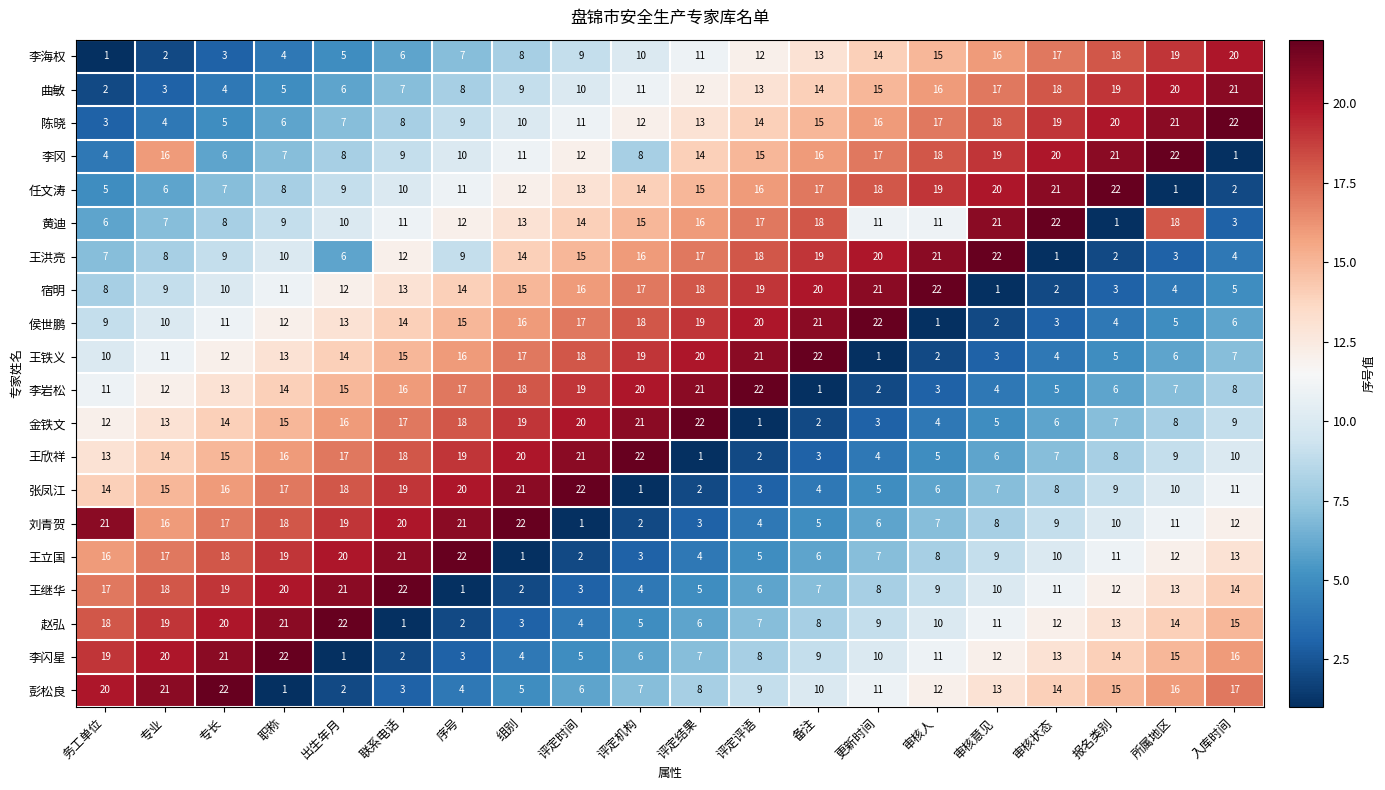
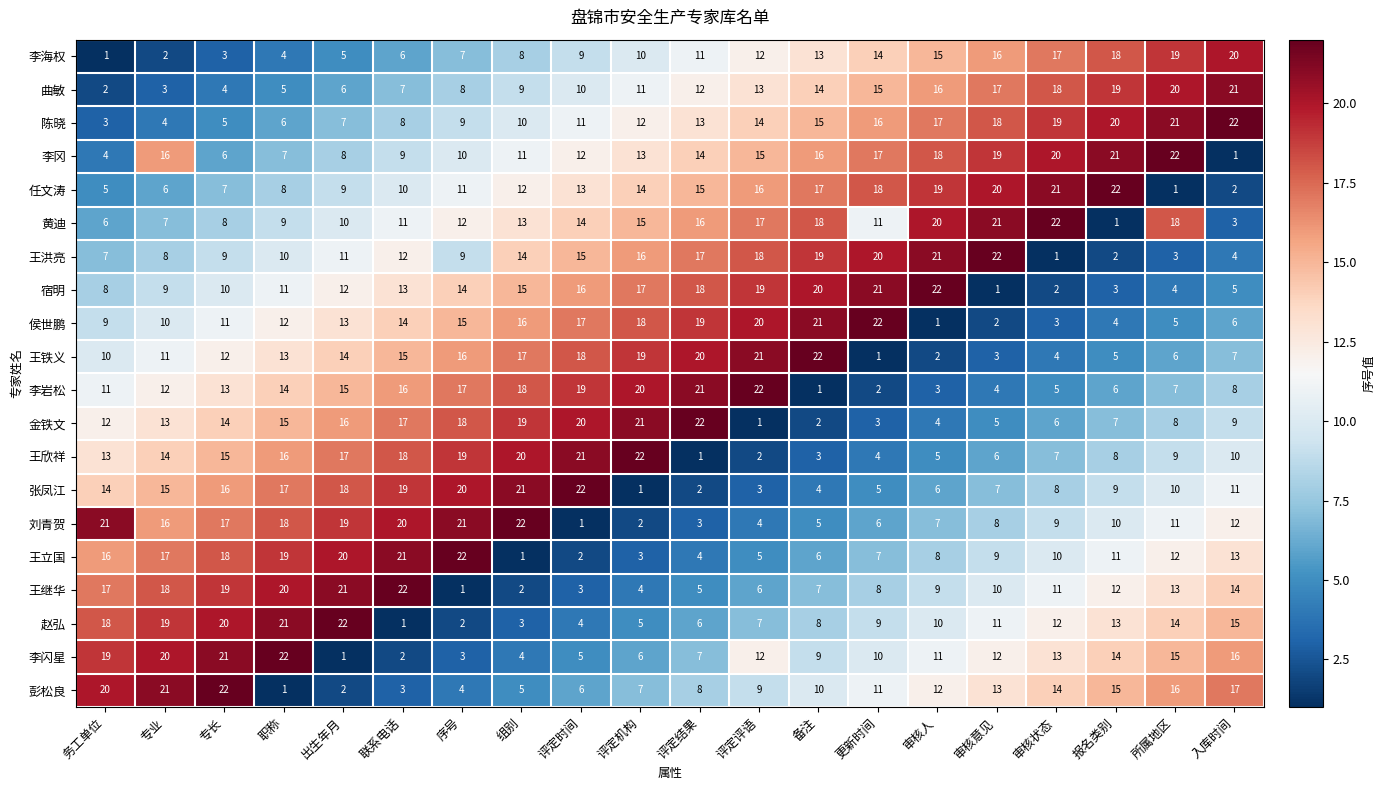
李冈, 评定机构: 8 -> 13
黄迪, 审核人: 11 -> 20
王洪亮, 出生年月: 6 -> 11
李闪星, 评定评语: 8 -> 12
